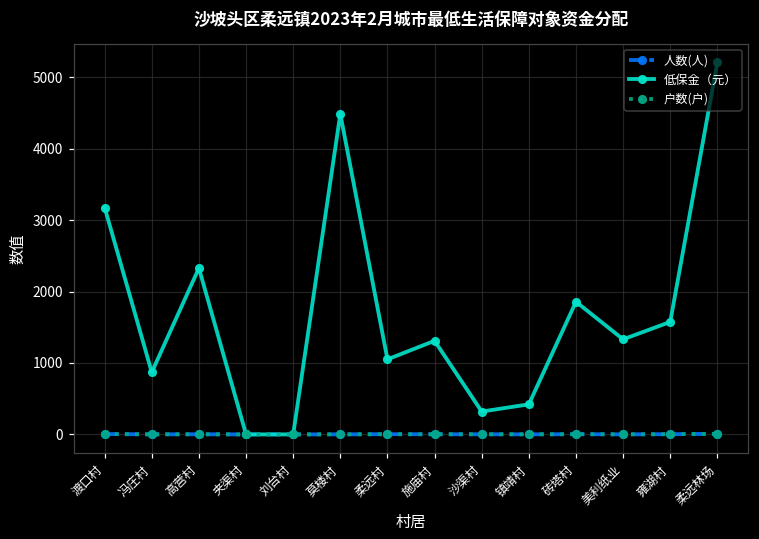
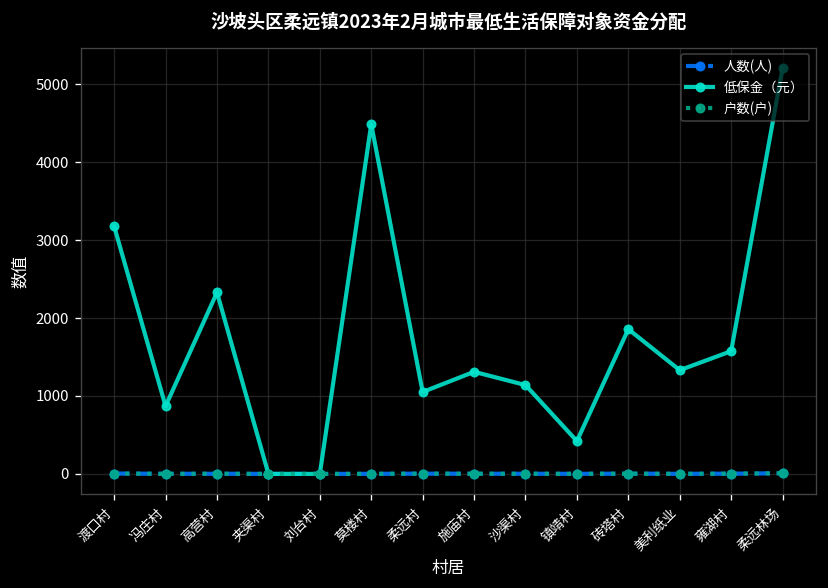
低保金（元）, 沙渠村: 300 -> 1100
